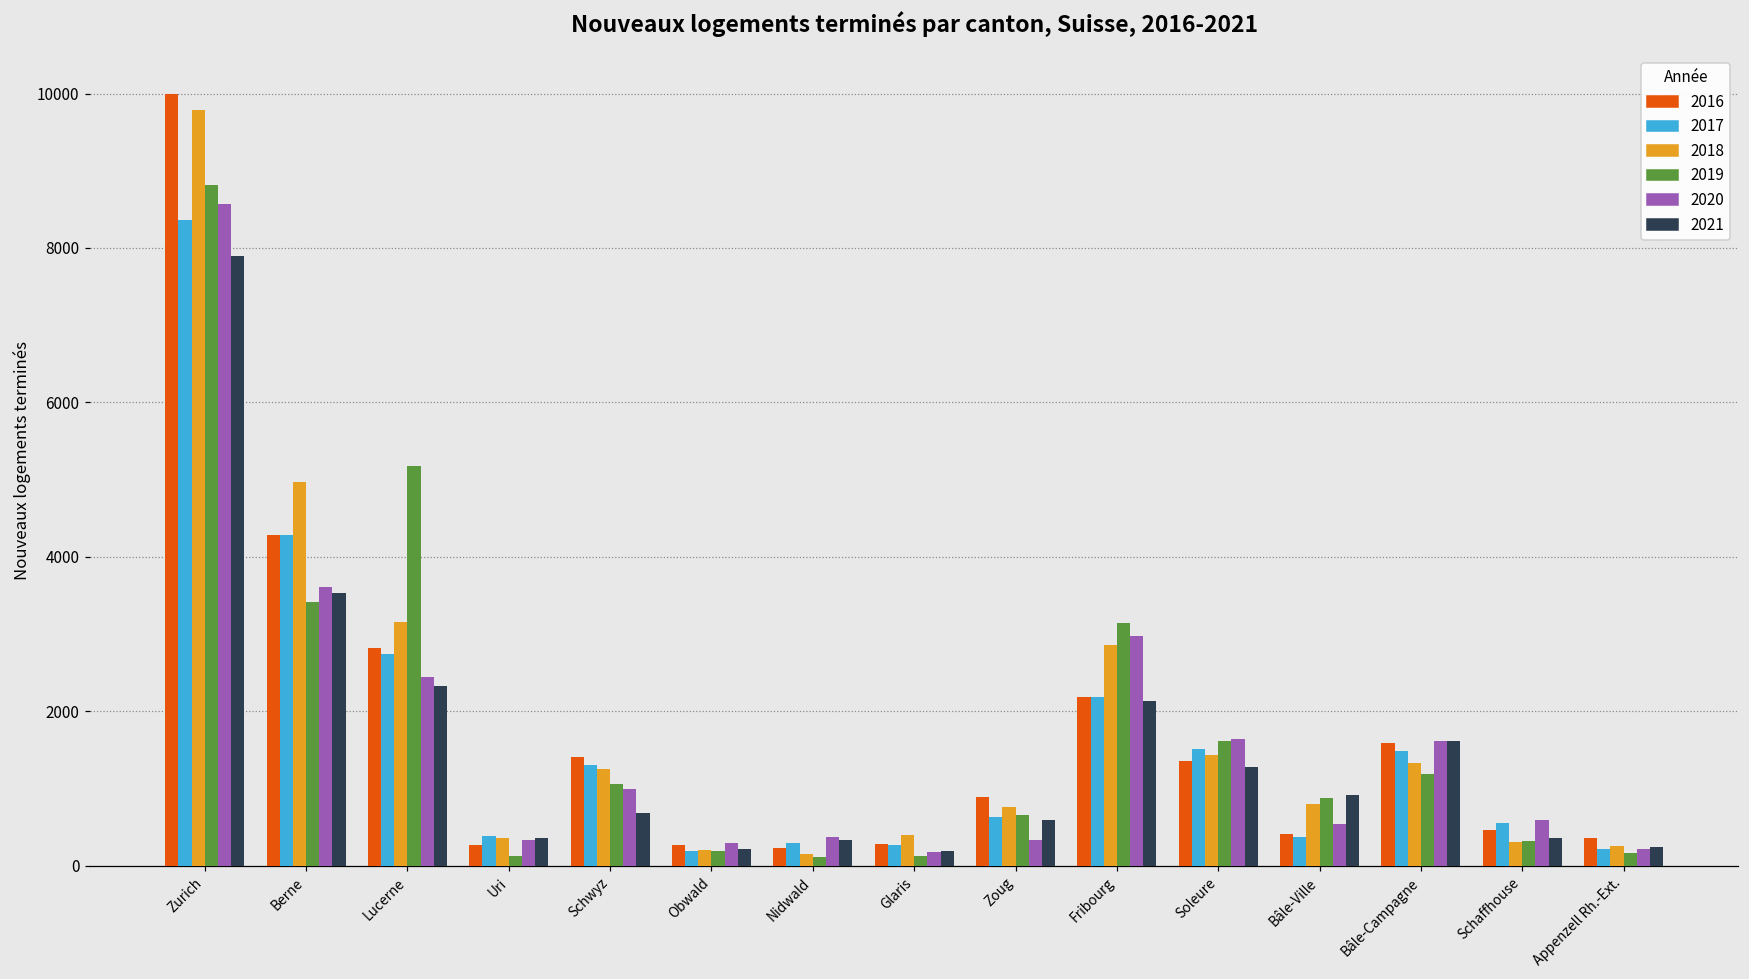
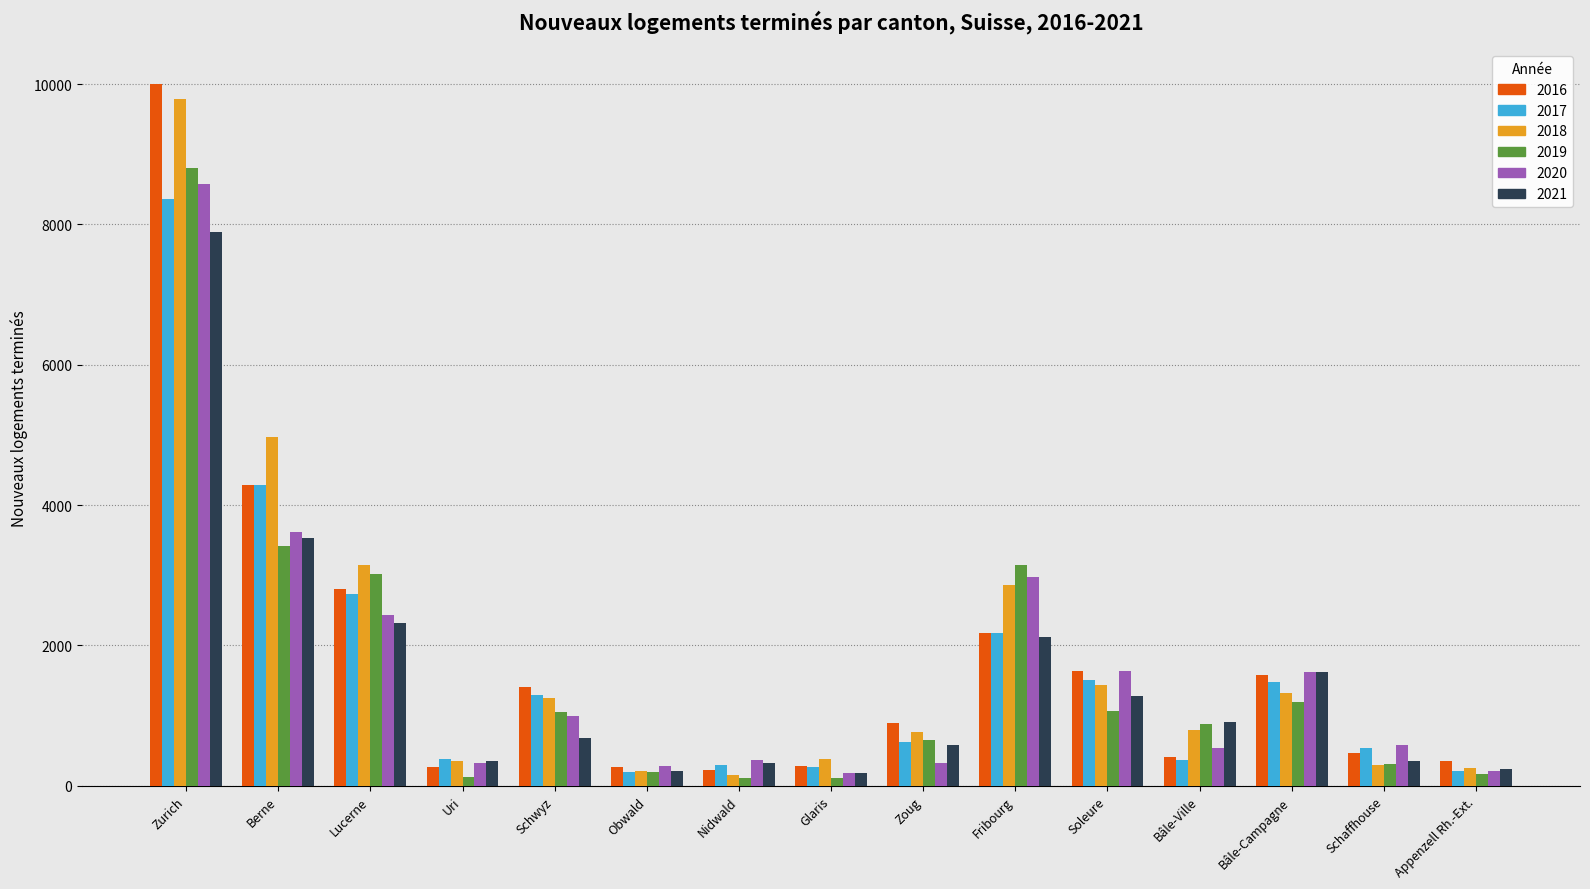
2019, Lucerne: 5200 -> 3000
2016, Soleure: 1400 -> 1600
2019, Soleure: 1600 -> 1100
